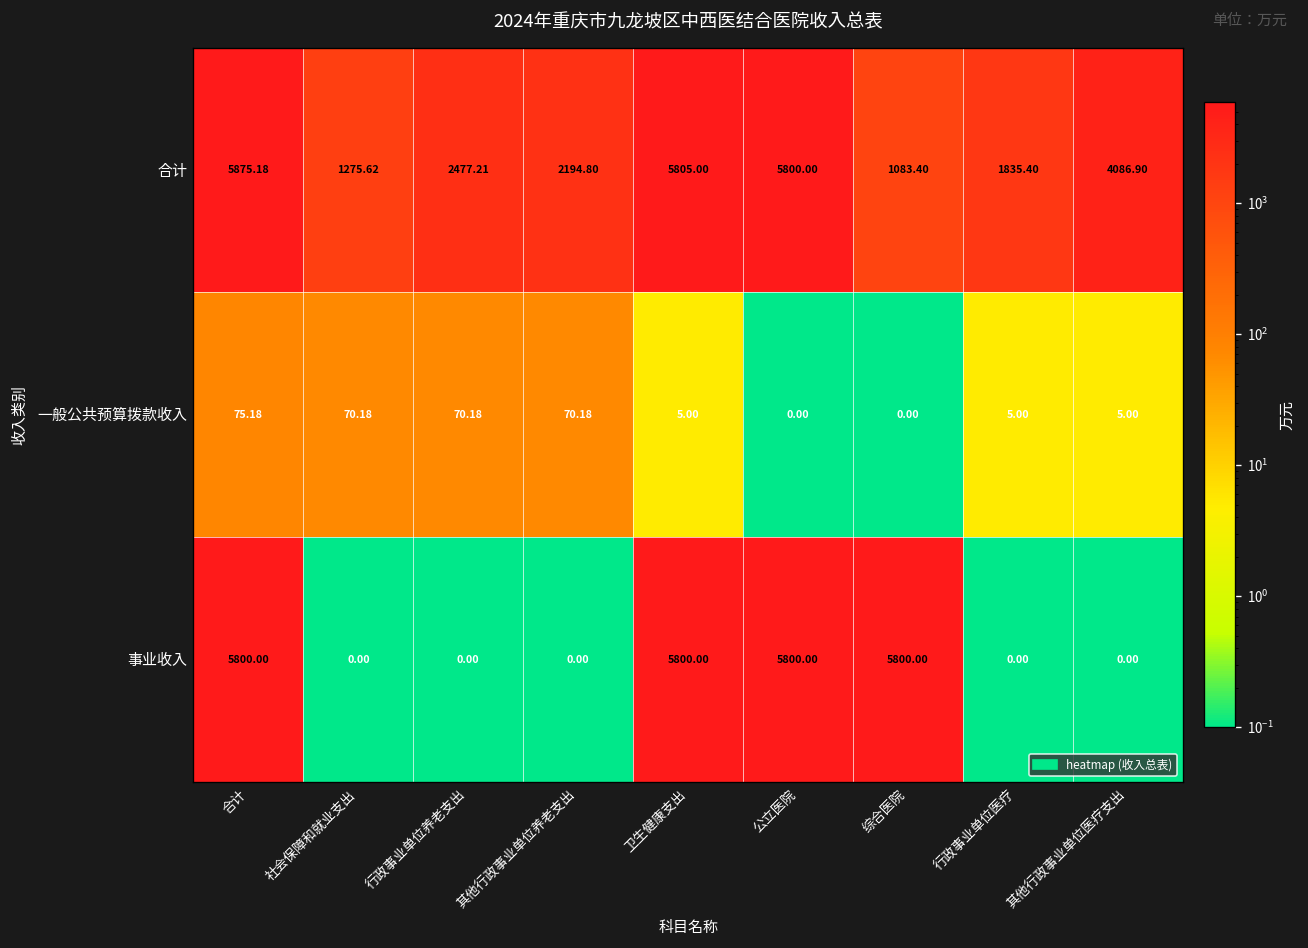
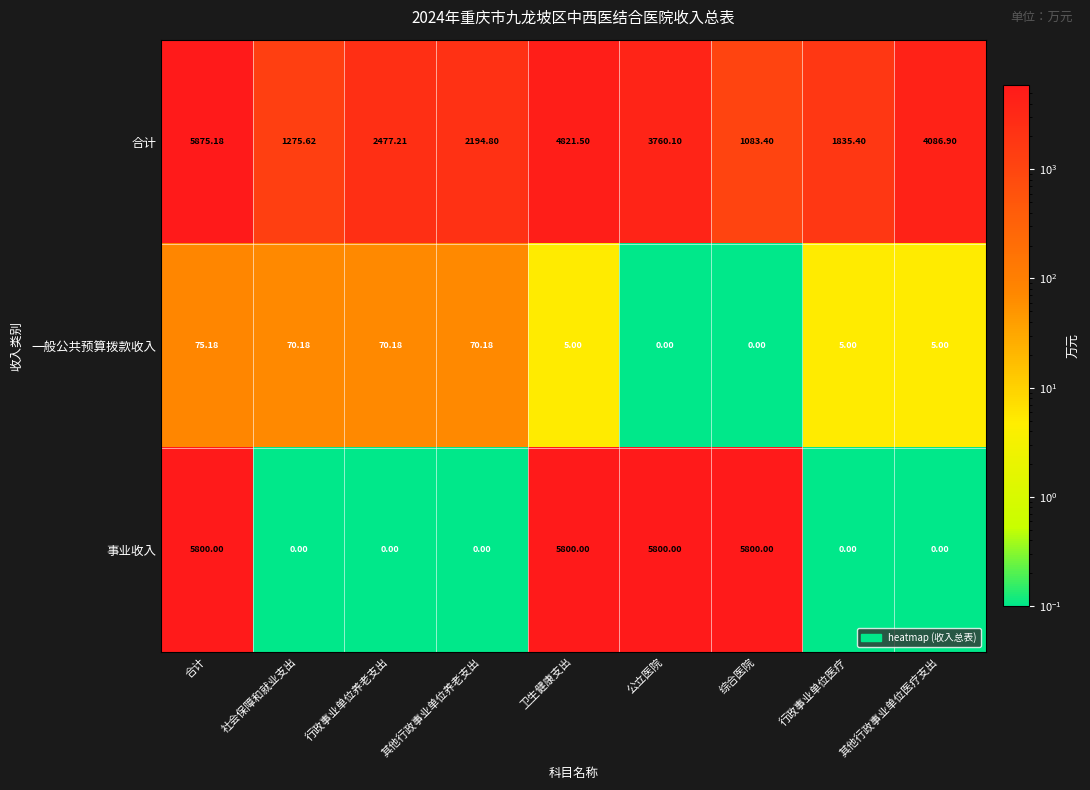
合计, 卫生健康支出: 5805.00 -> 4821.50
合计, 公立医院: 5800.00 -> 3760.10
